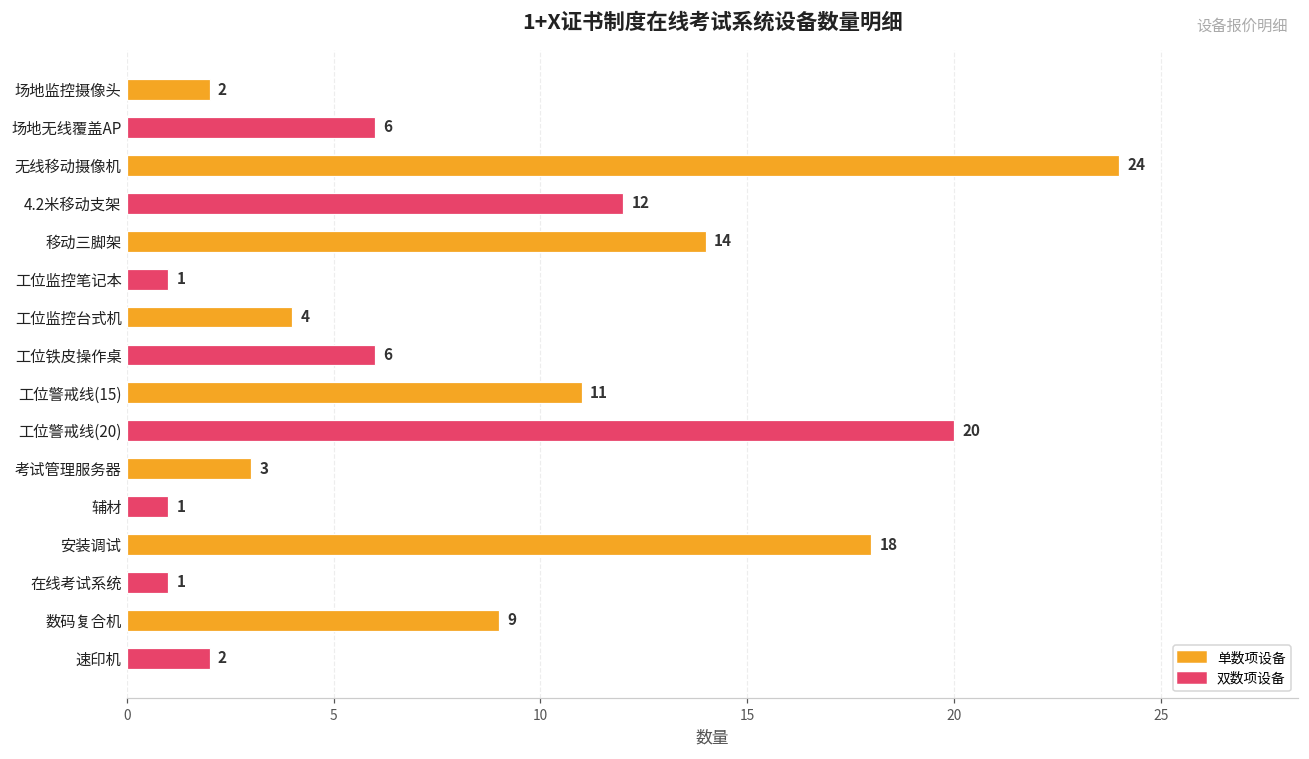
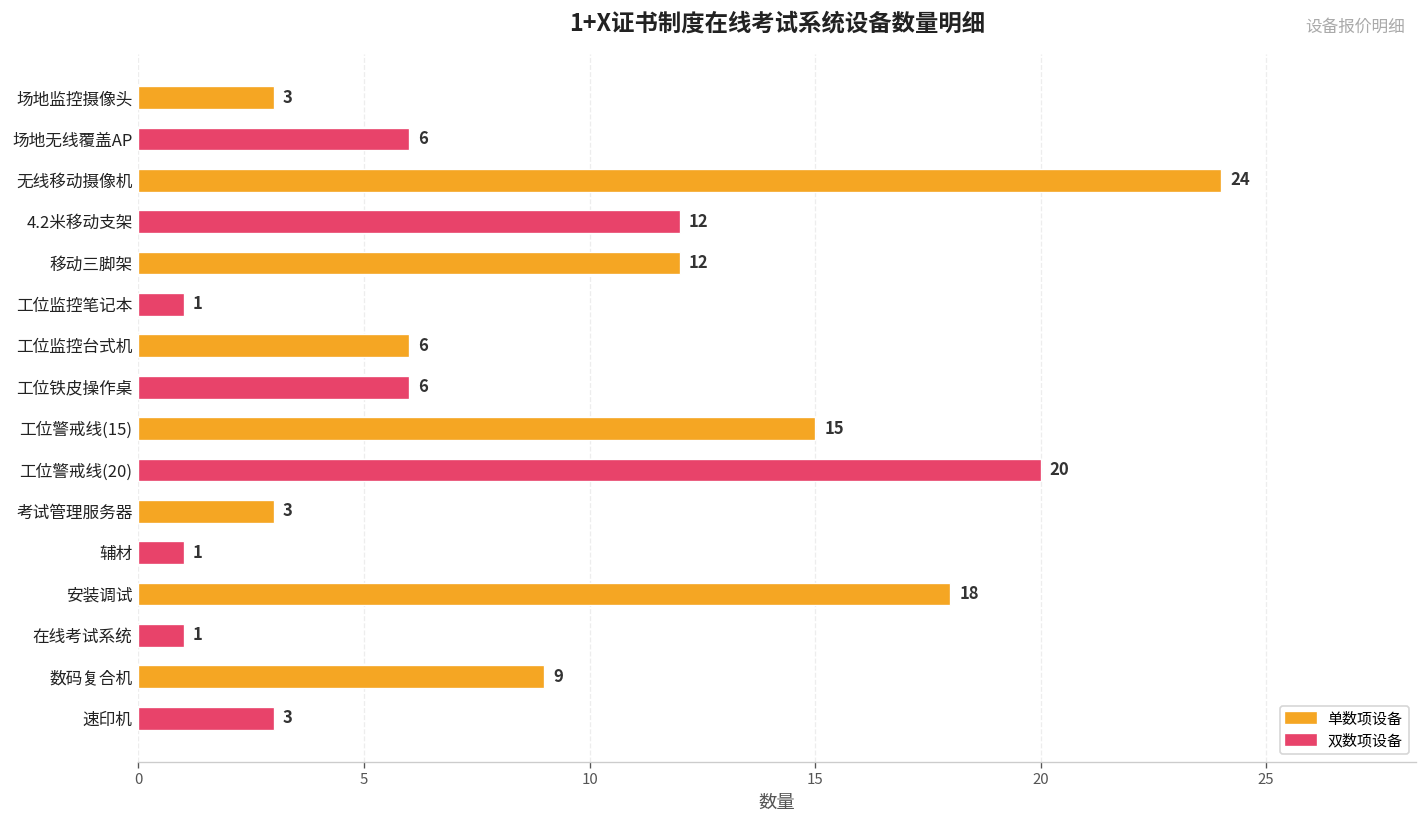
场地监控摄像头: 2 -> 3
移动三脚架: 14 -> 12
工位监控台式机: 4 -> 6
工位警戒线(15): 11 -> 15
速印机: 2 -> 3
